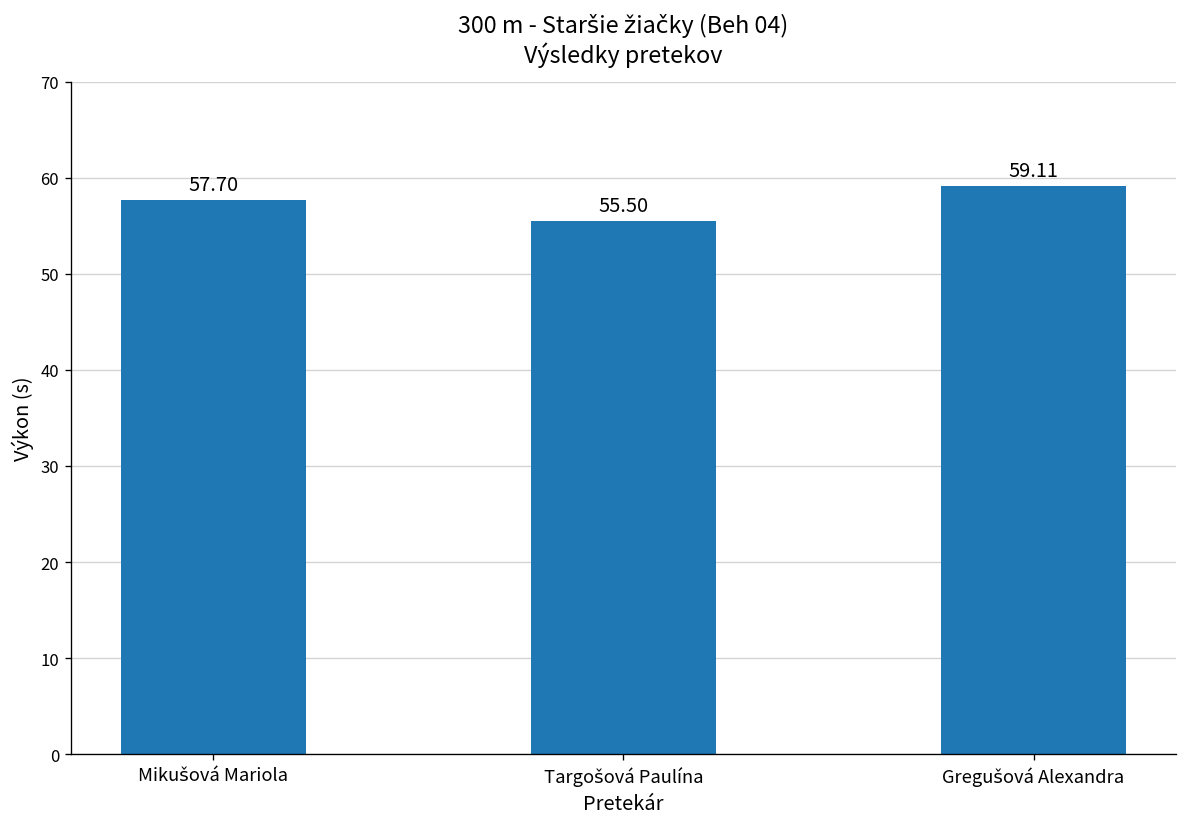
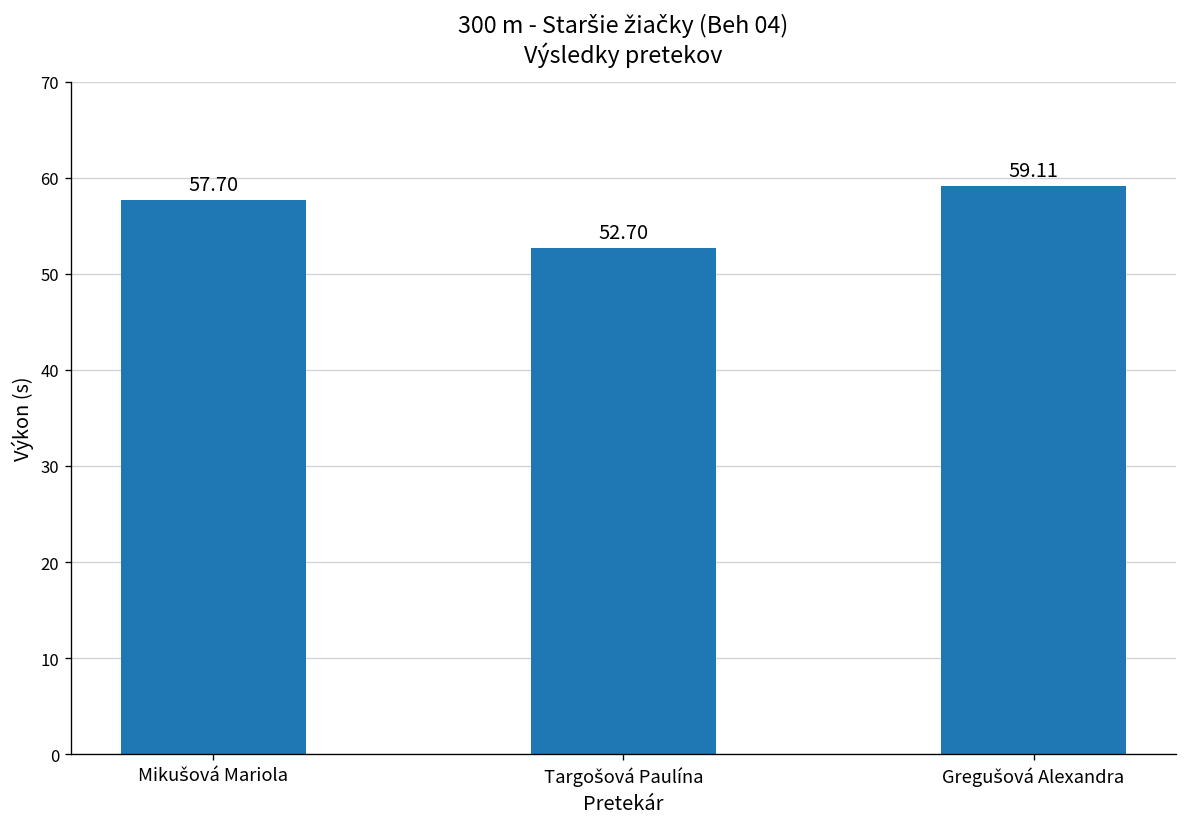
Targošová Paulína: 55.50 -> 52.70
